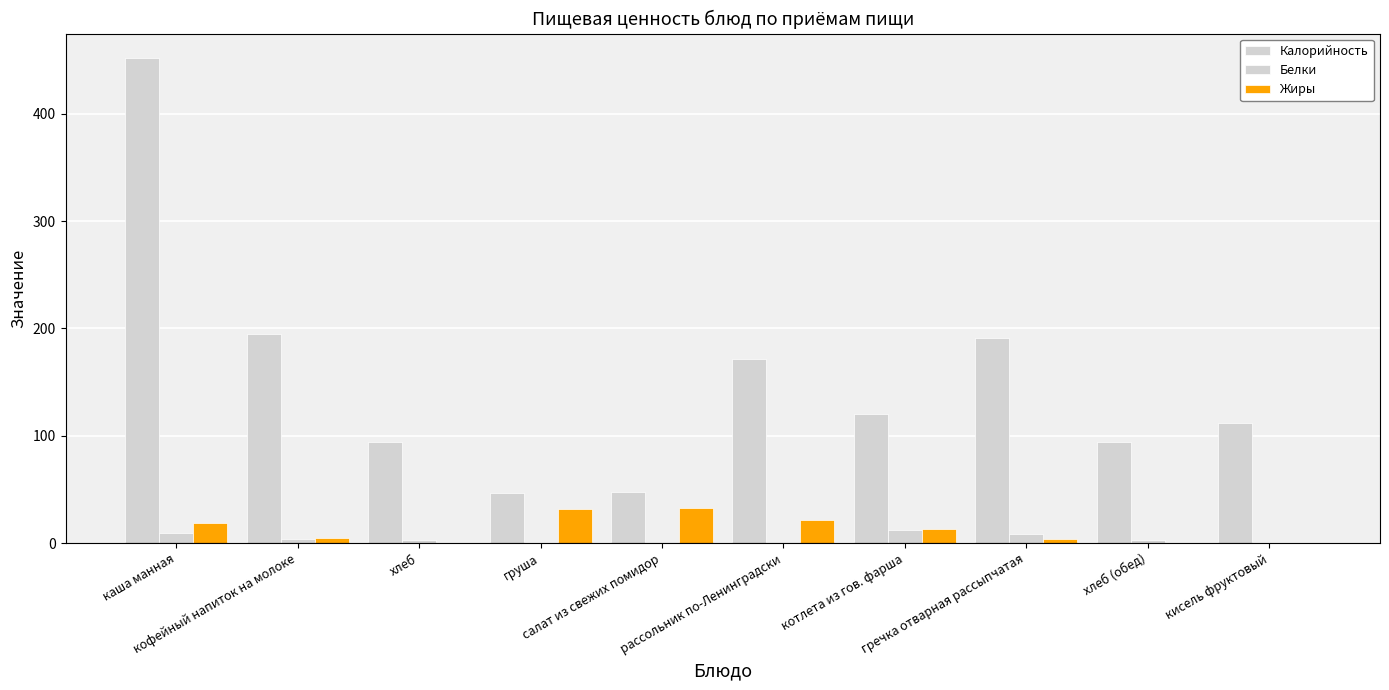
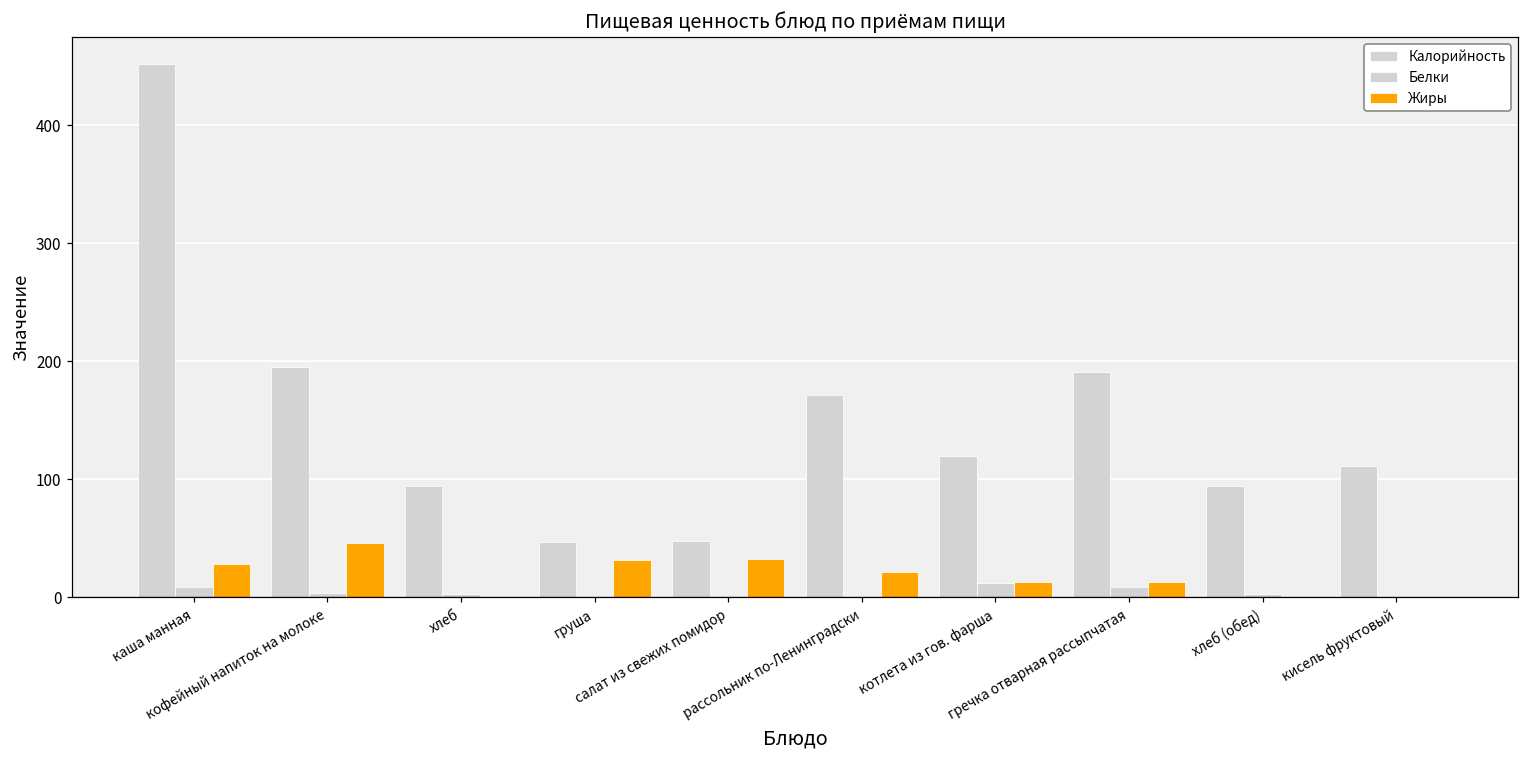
Жиры, каша манная: 19 -> 28
Жиры, кофейный напиток на молоке: 5 -> 46
Жиры, гречка отварная рассыпчатая: 4 -> 13
